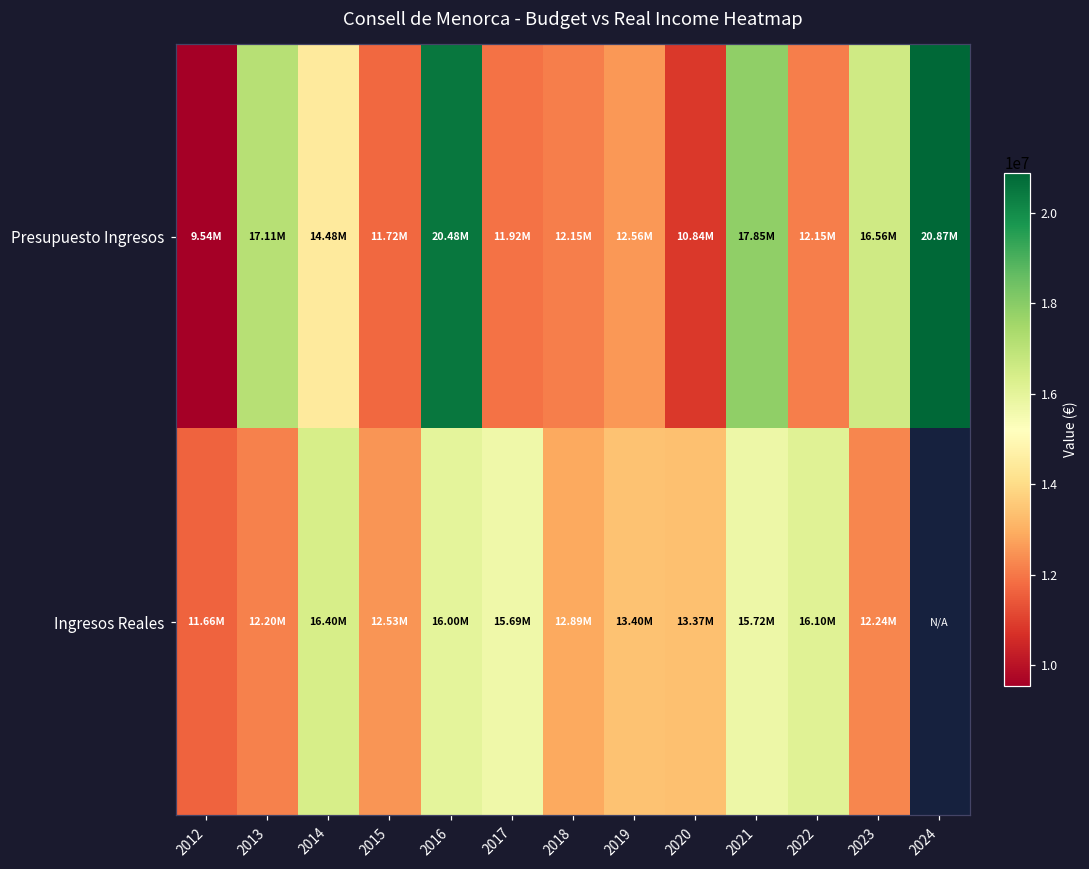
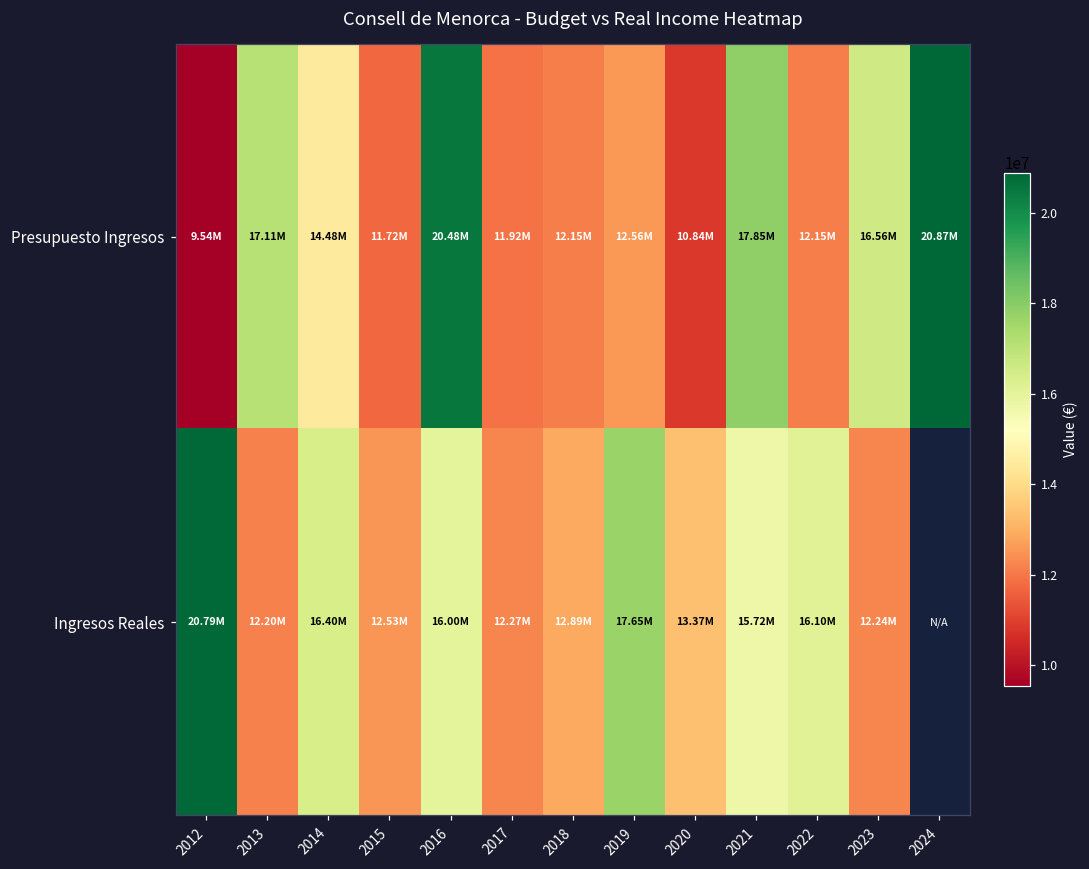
Ingresos Reales, 2012: 11.66M -> 20.79M
Ingresos Reales, 2017: 15.69M -> 12.27M
Ingresos Reales, 2019: 13.40M -> 17.65M
